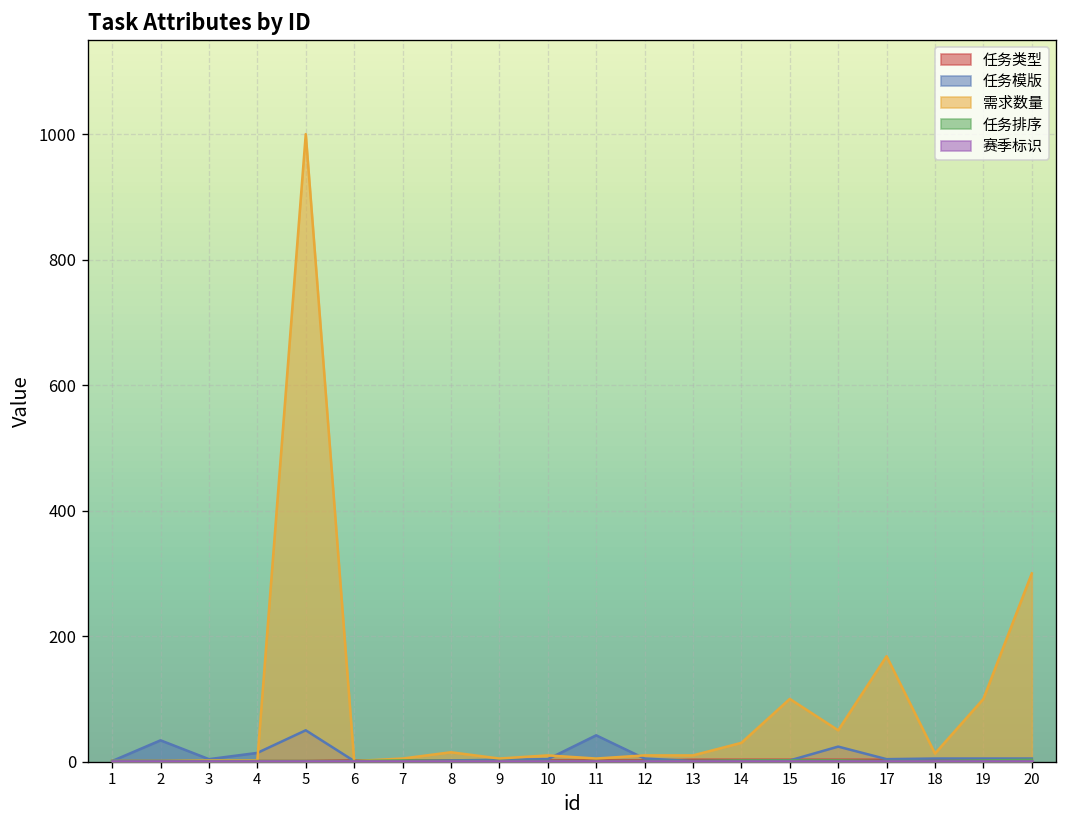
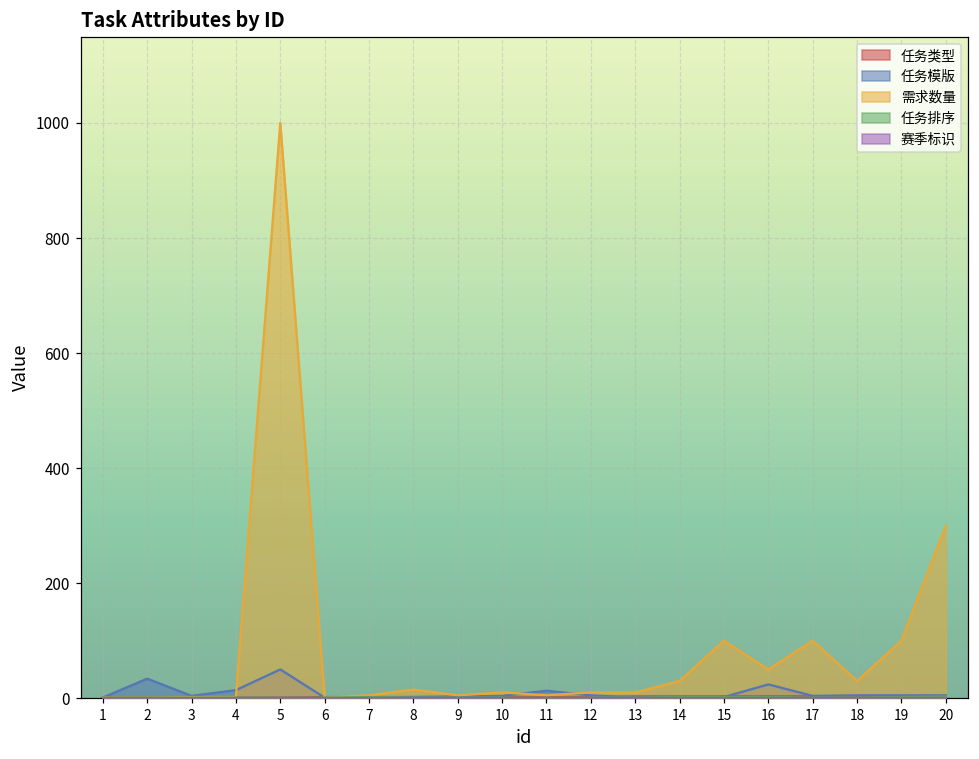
任务模版, 11: 40 -> 10
需求数量, 17: 170 -> 100
需求数量, 18: 10 -> 30
